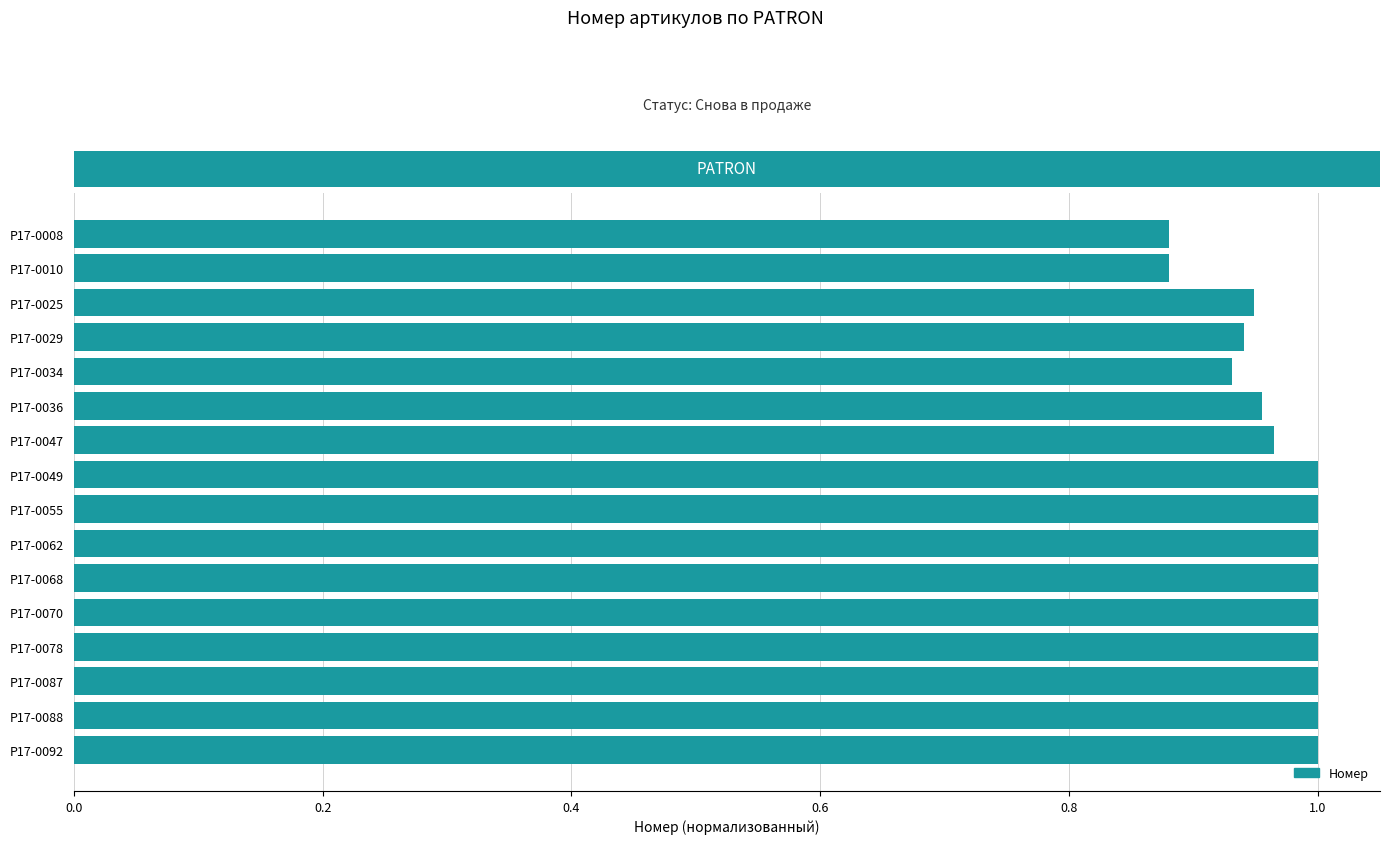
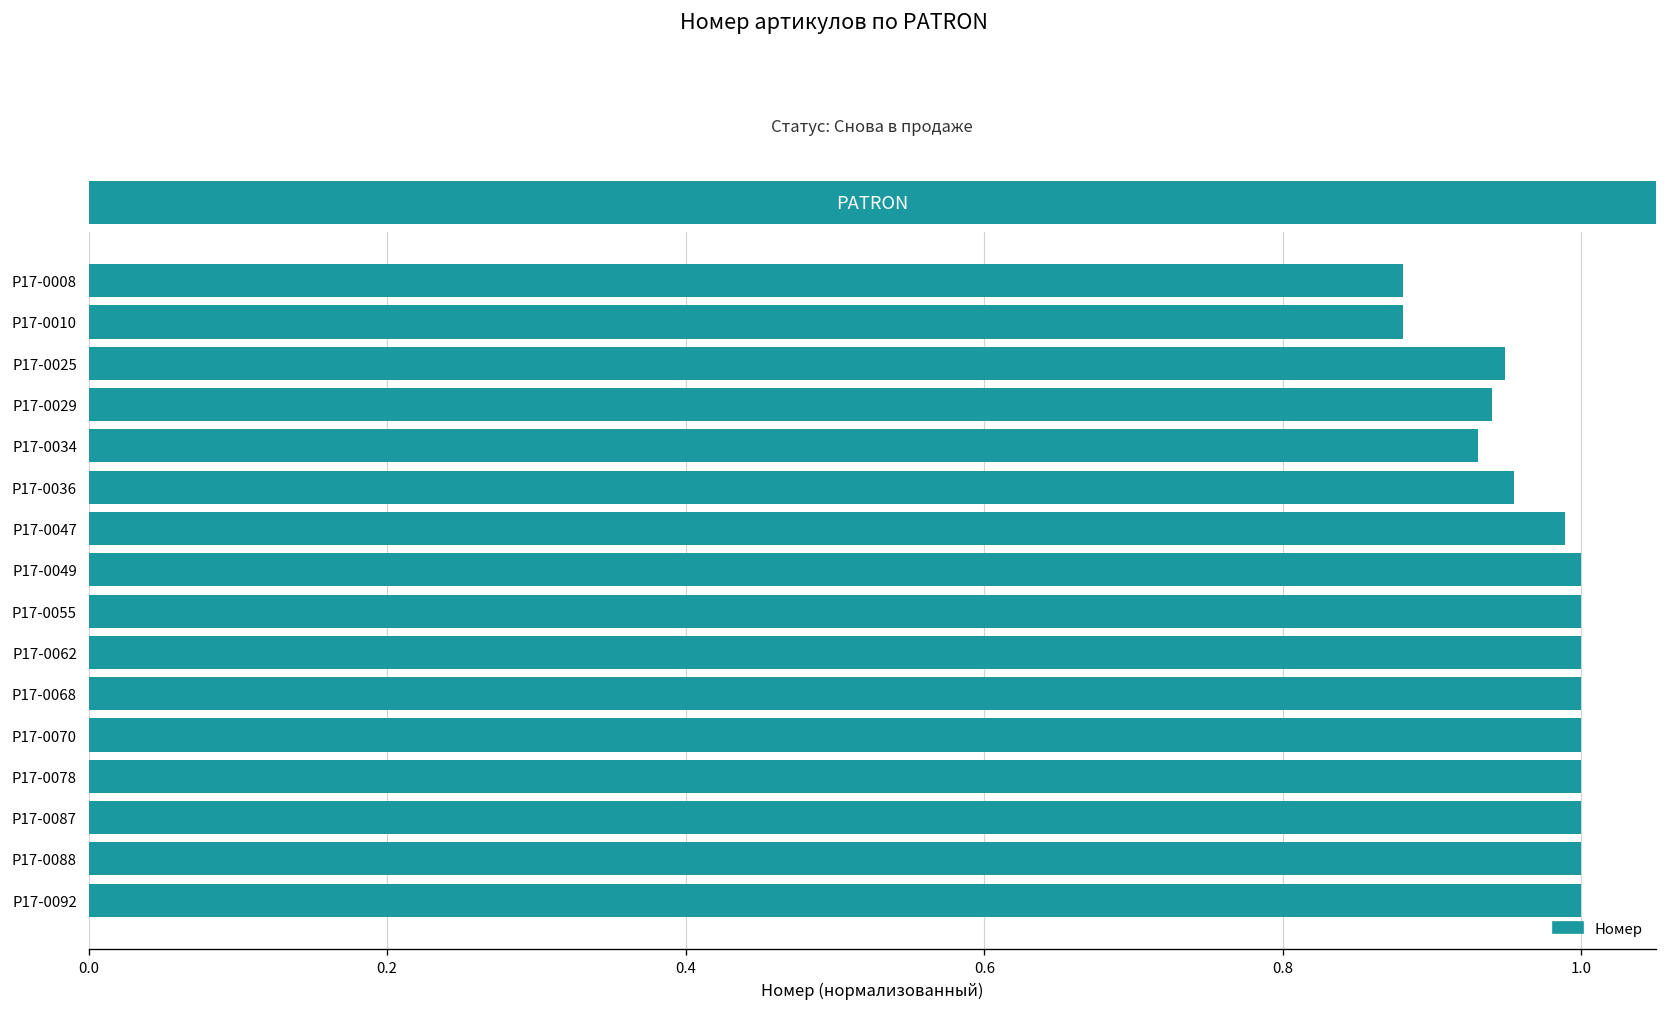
P17-0047: 0.965 -> 0.989
